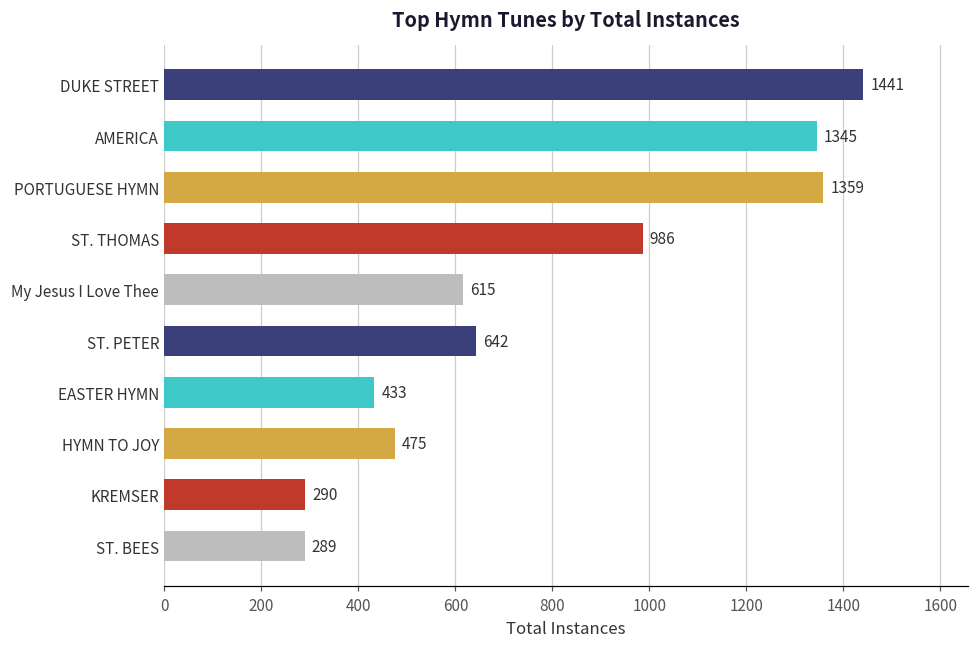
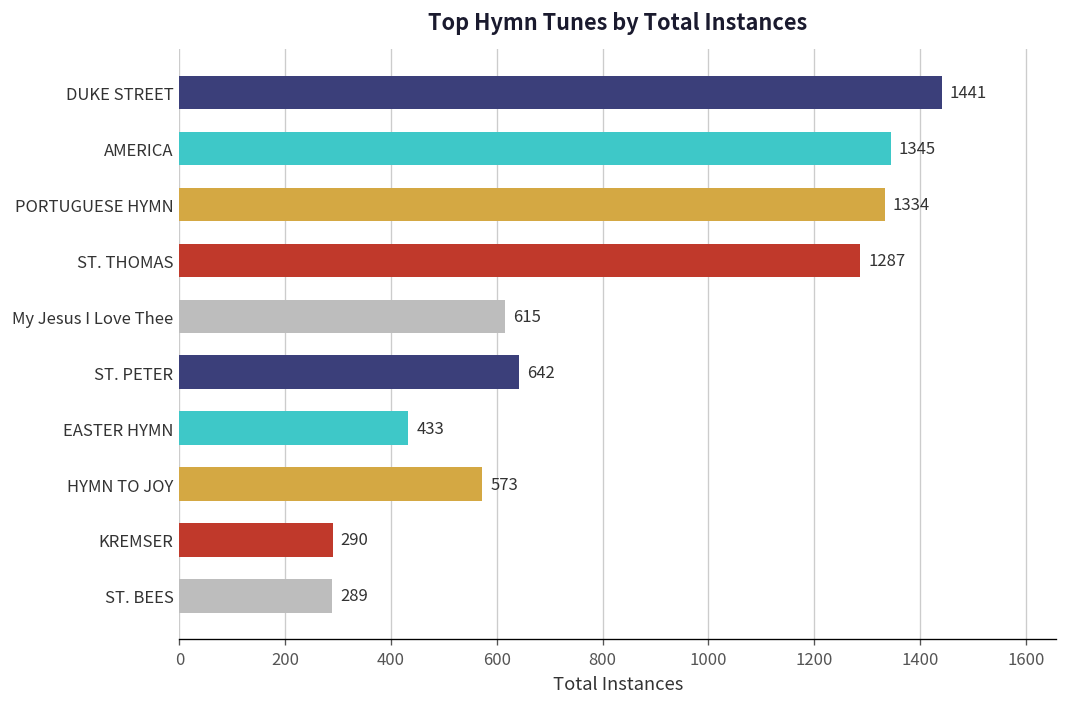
PORTUGUESE HYMN: 1359 -> 1334
ST. THOMAS: 986 -> 1287
HYMN TO JOY: 475 -> 573
